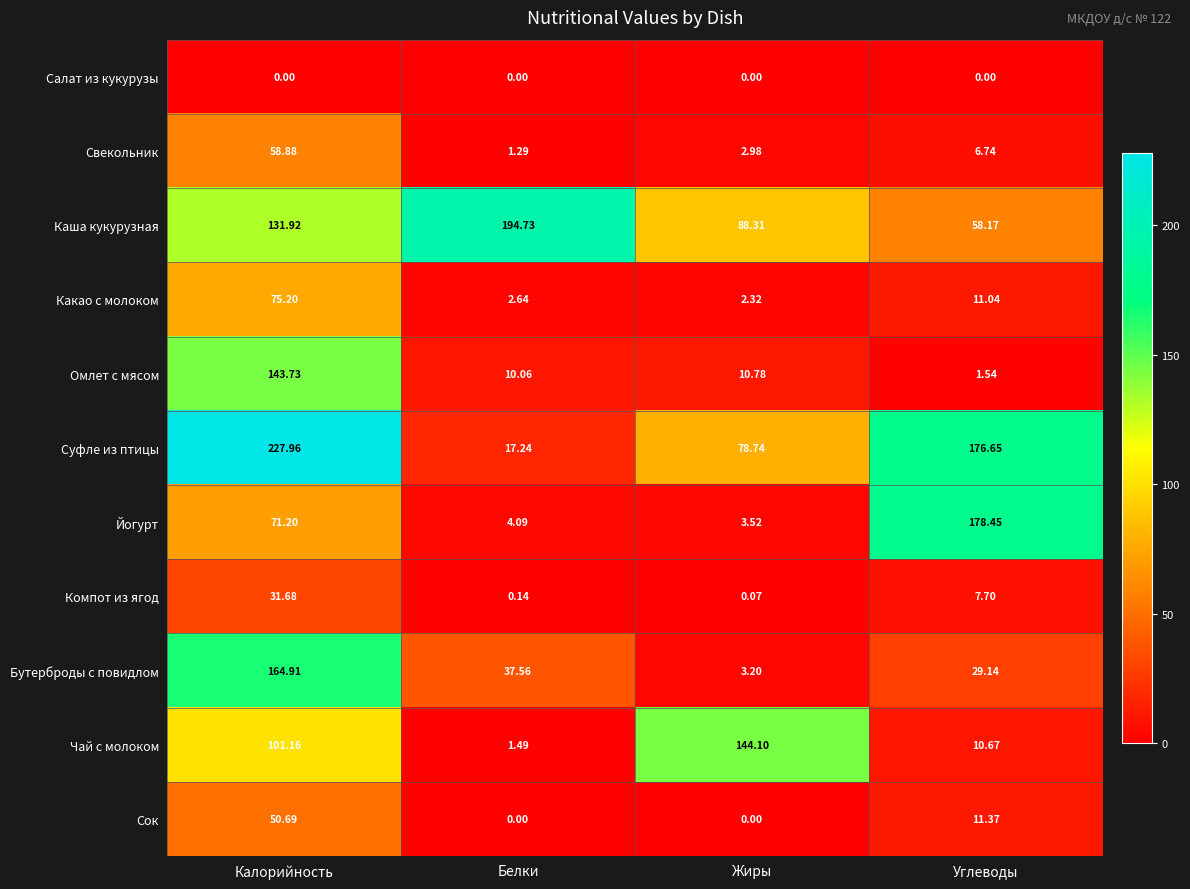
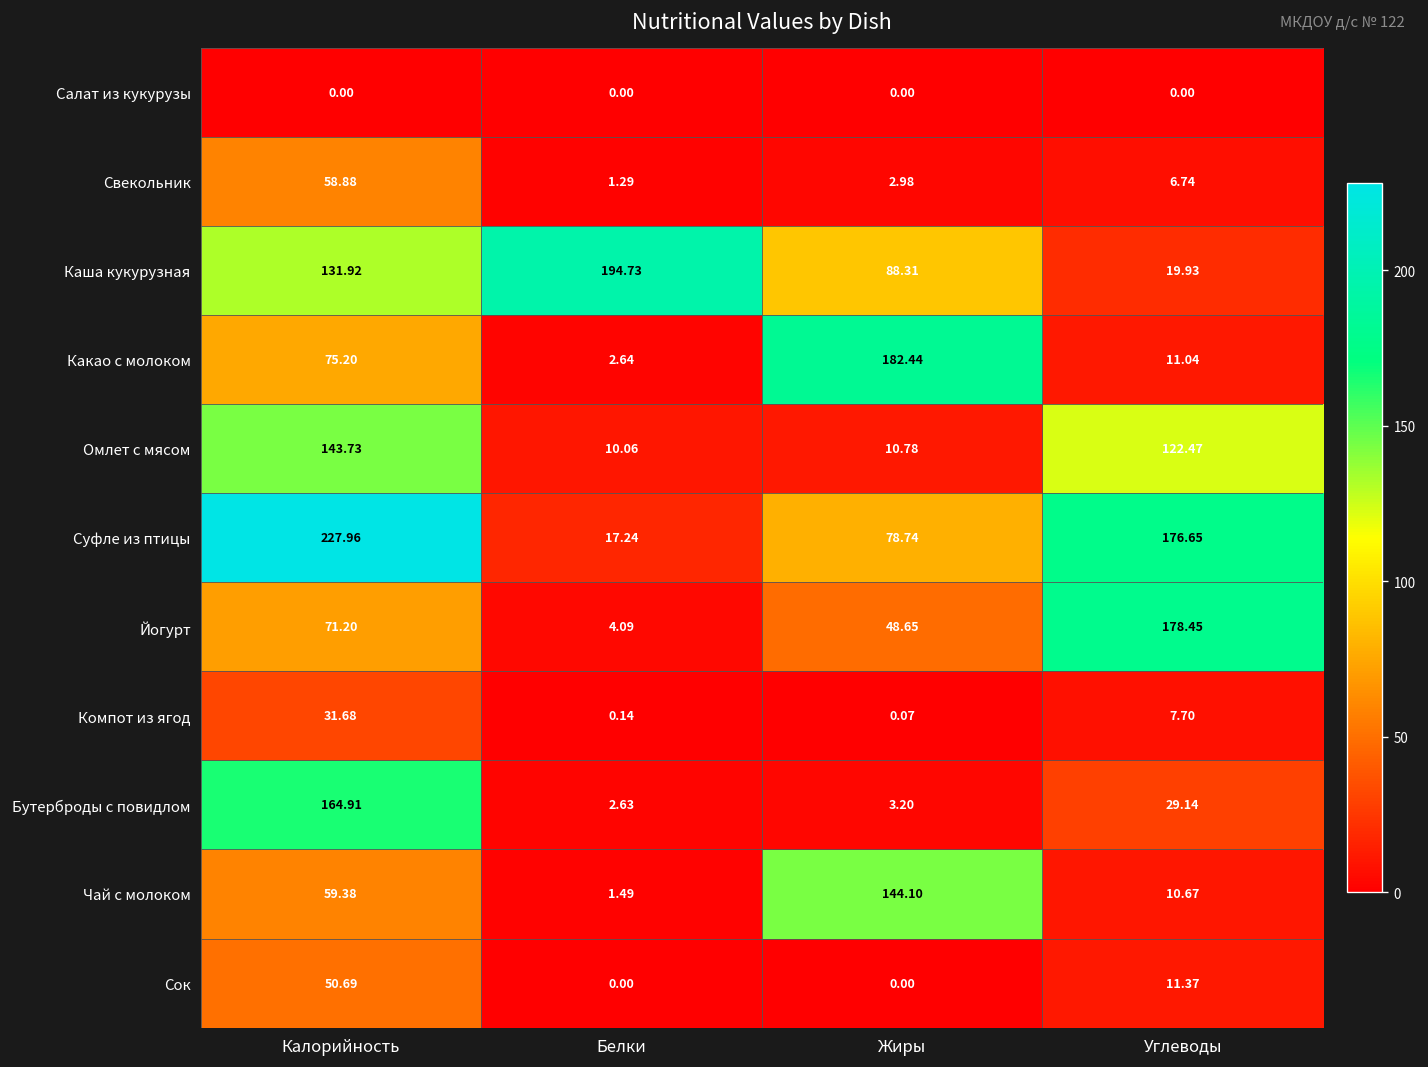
Каша кукурузная, Углеводы: 58.17 -> 19.93
Какао с молоком, Жиры: 2.32 -> 182.44
Омлет с мясом, Углеводы: 1.54 -> 122.47
Йогурт, Жиры: 3.52 -> 48.65
Бутерброды с повидлом, Белки: 37.56 -> 2.63
Чай с молоком, Калорийность: 101.16 -> 59.38
